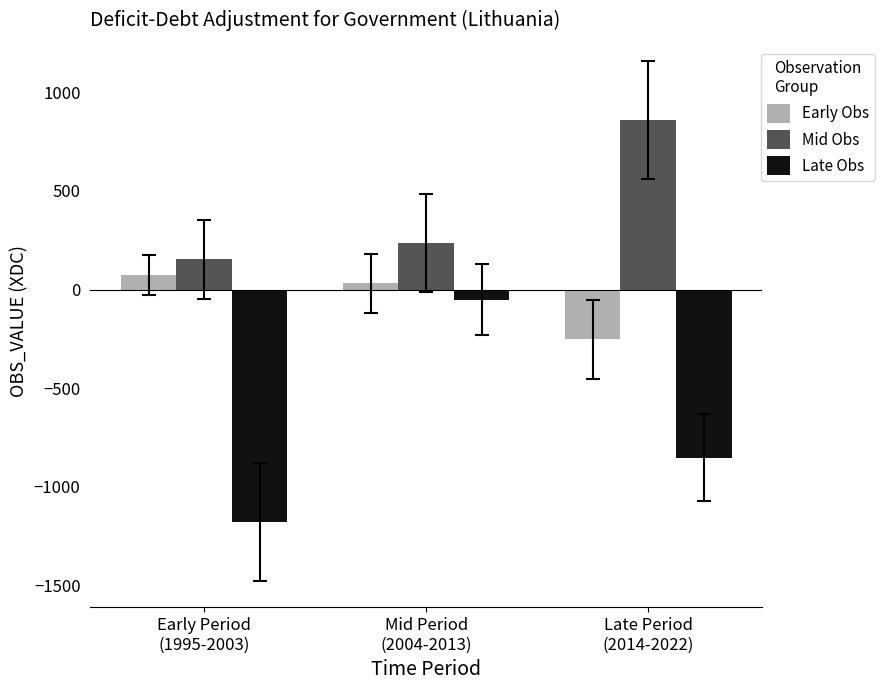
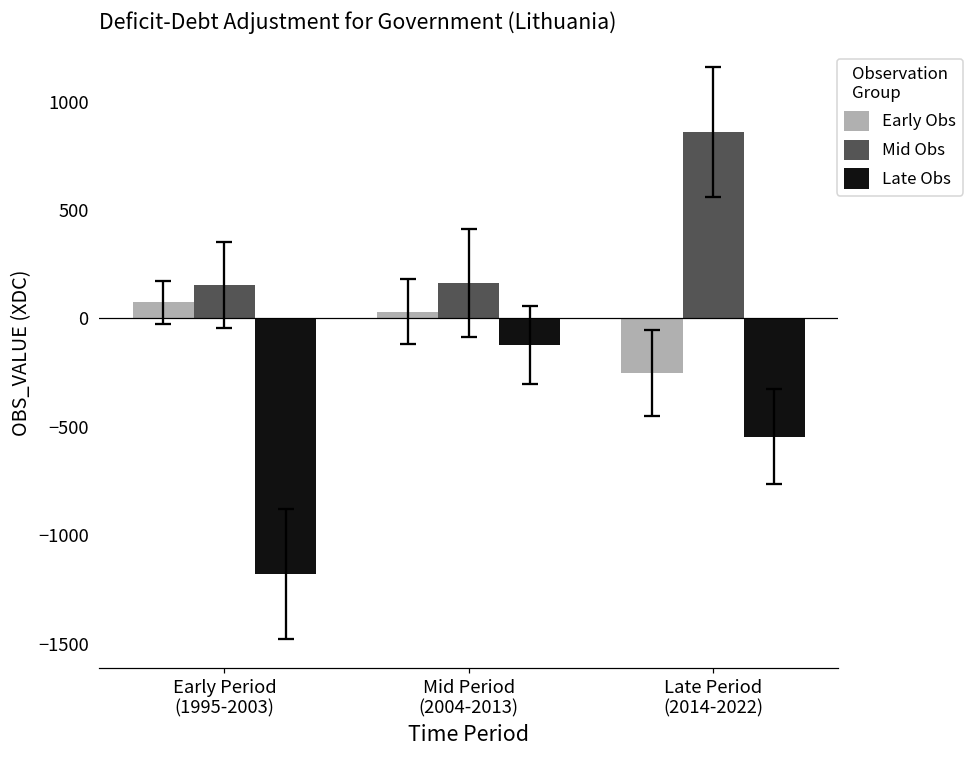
Mid Obs, Mid Period (2004-2013): 240 -> 160
Late Obs, Mid Period (2004-2013): -50 -> -120
Late Obs, Late Period (2014-2022): -850 -> -540
